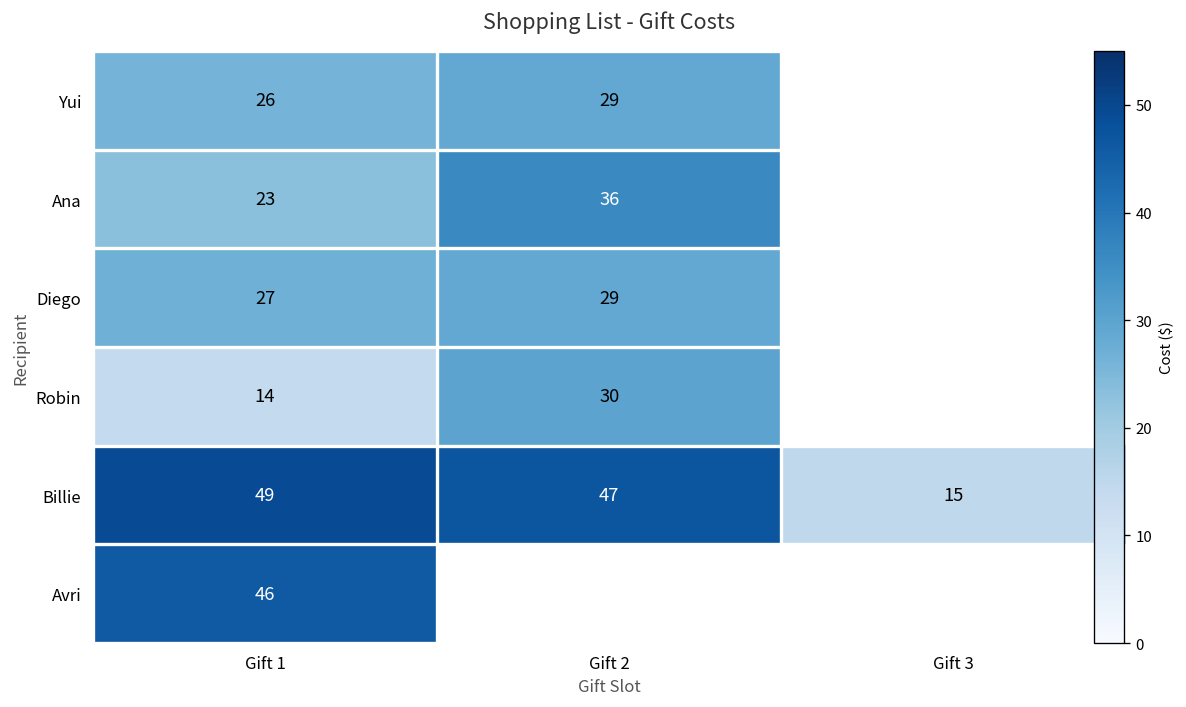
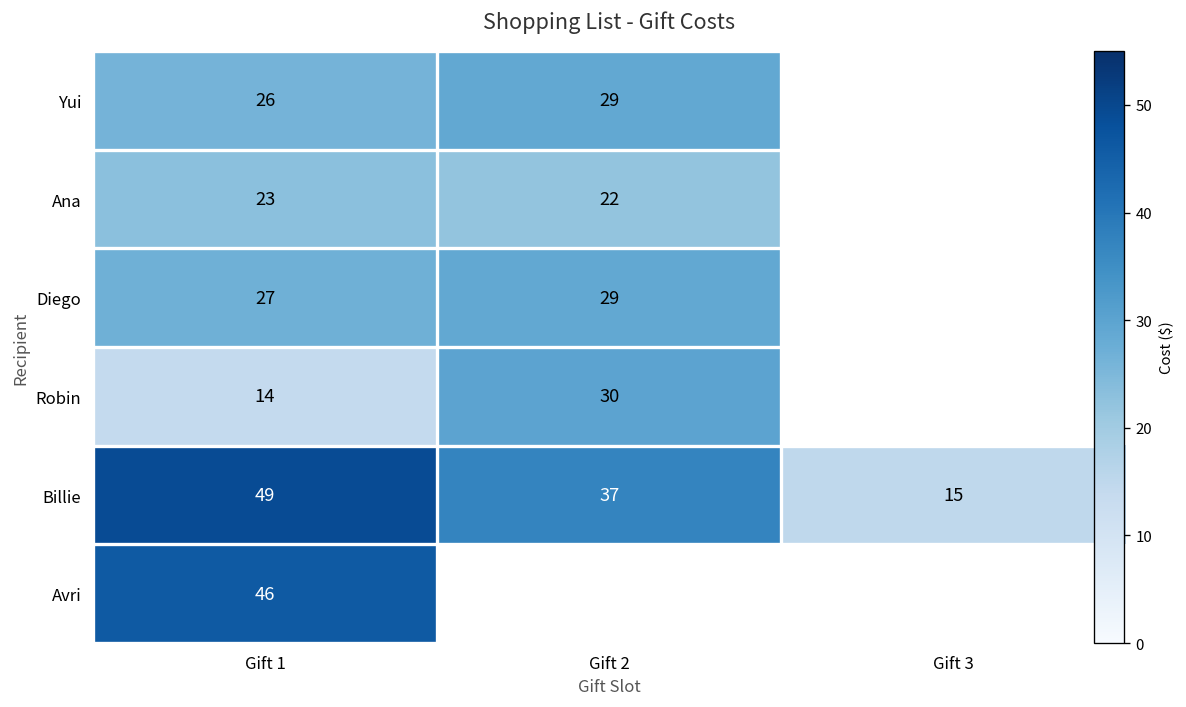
Ana, Gift 2: 36 -> 22
Billie, Gift 2: 47 -> 37
